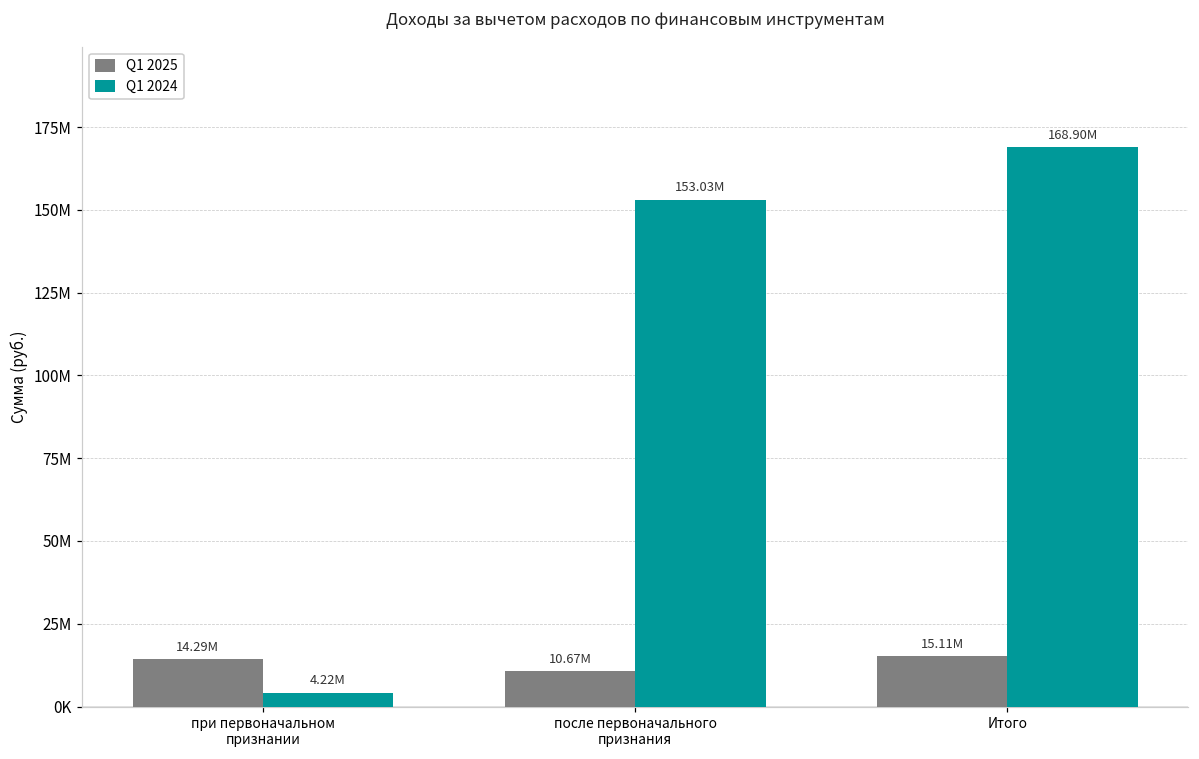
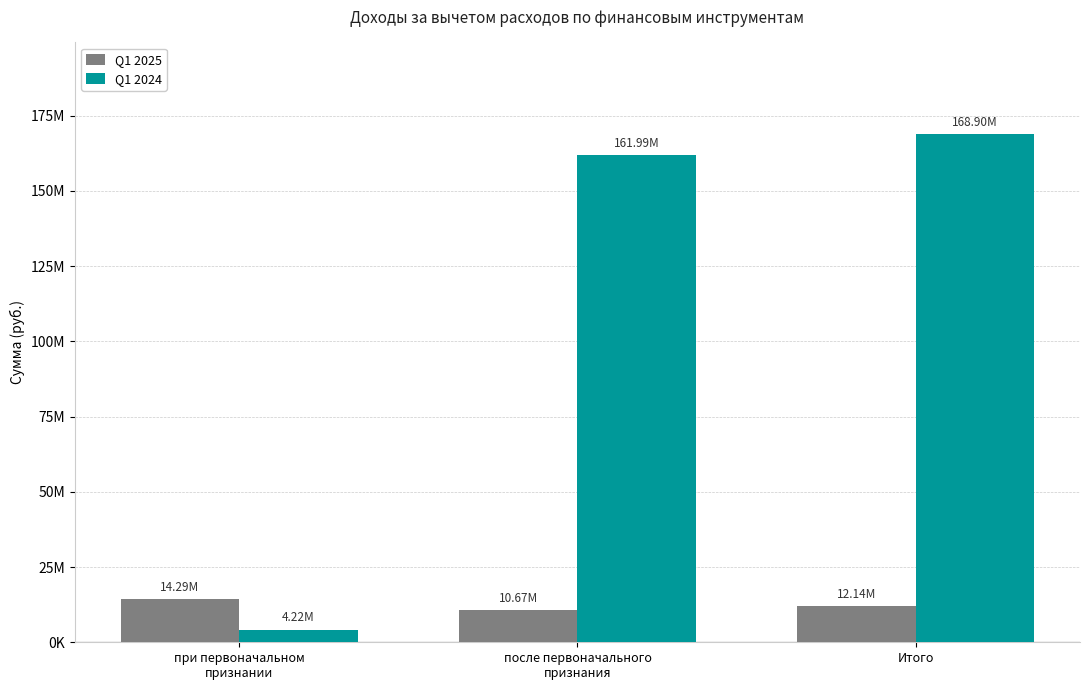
Q1 2024, после первоначального признания: 153.03M -> 161.99M
Q1 2025, Итого: 15.11M -> 12.14M
